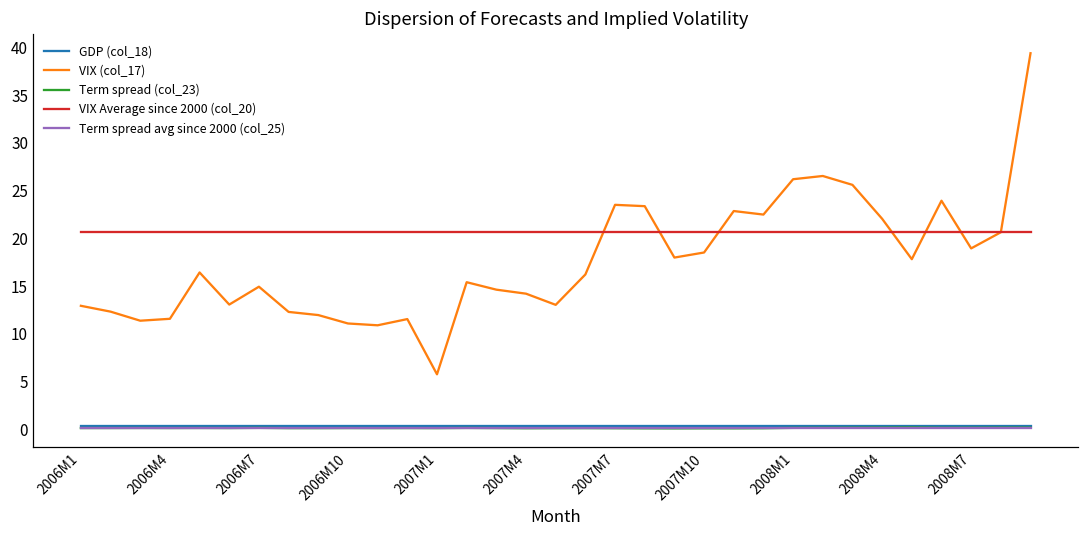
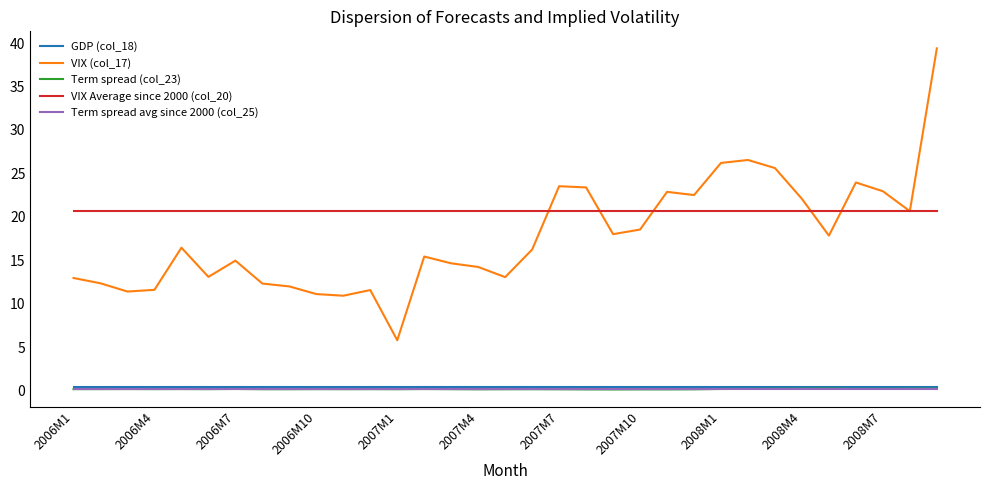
VIX (col_17), 2008M7: 19 -> 23
